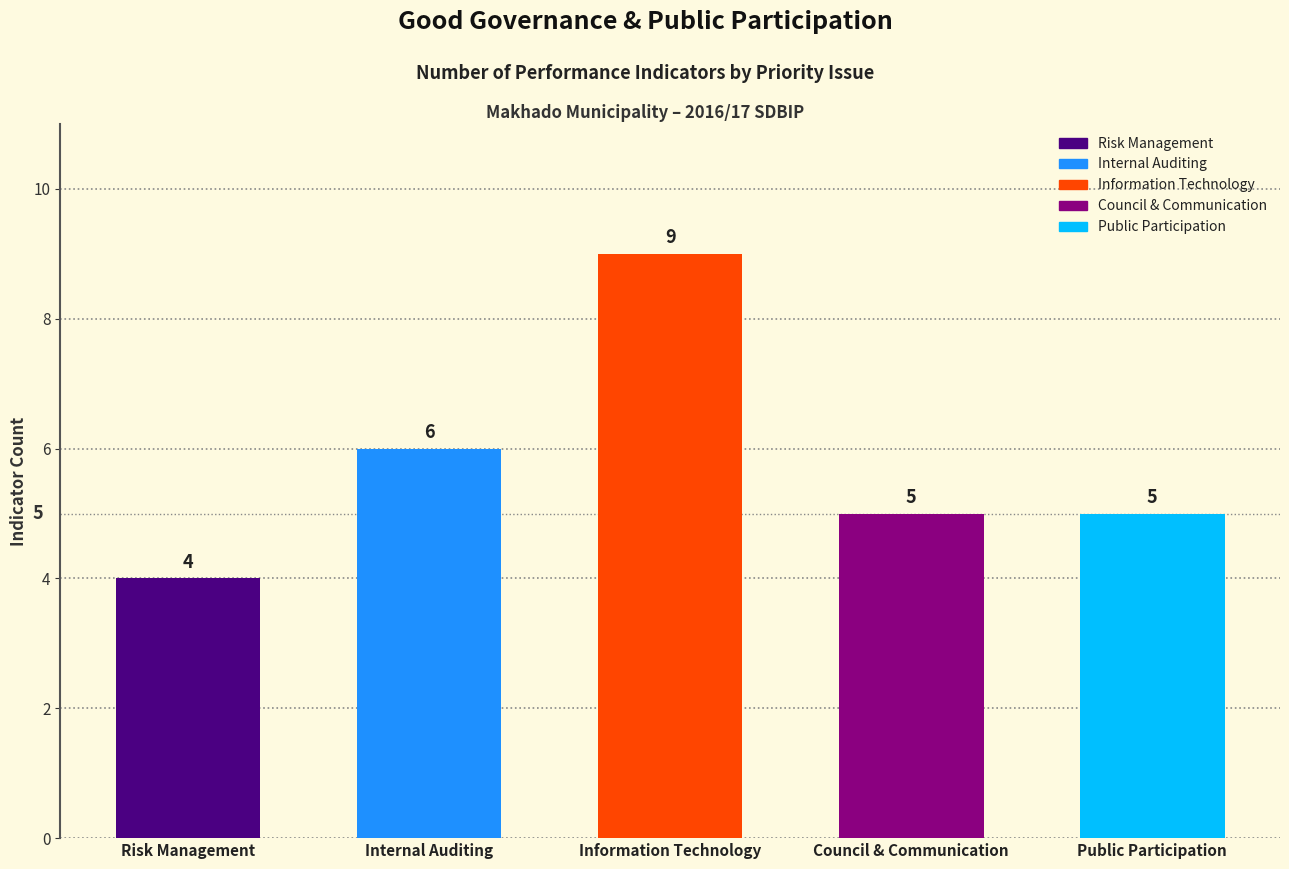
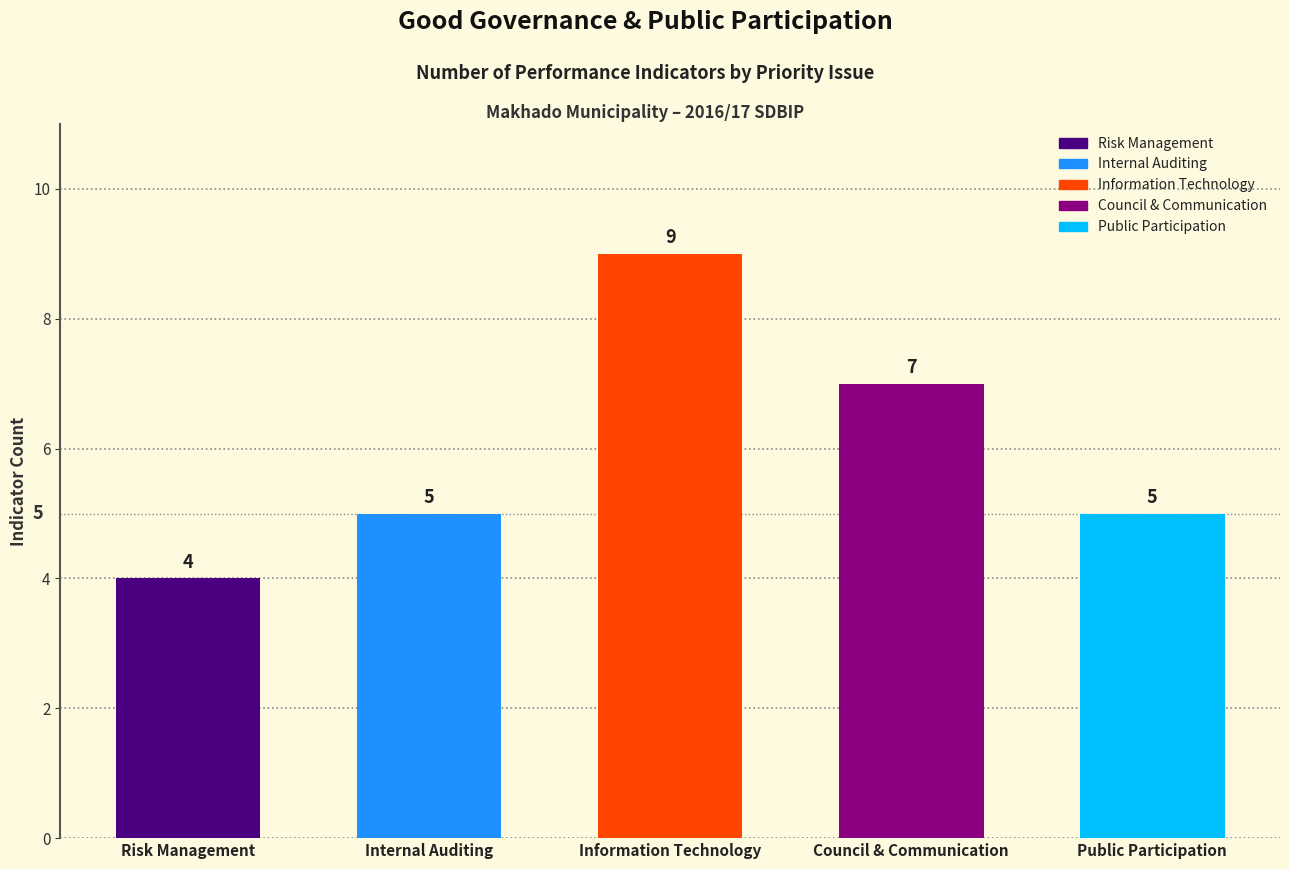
Internal Auditing: 6 -> 5
Council & Communication: 5 -> 7
